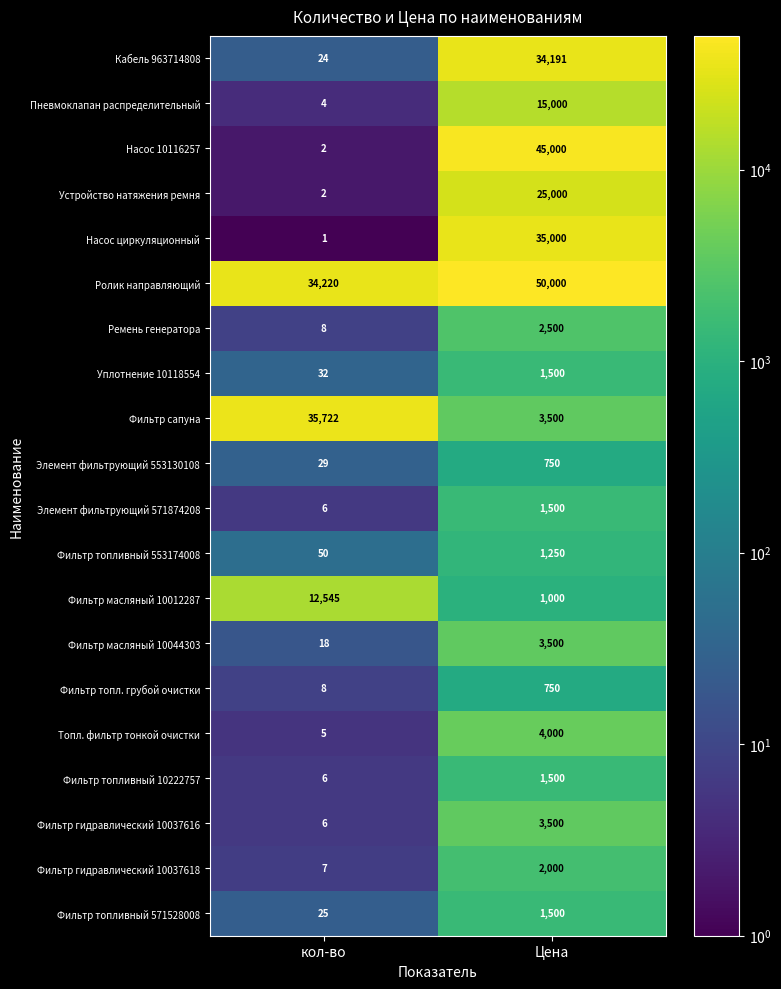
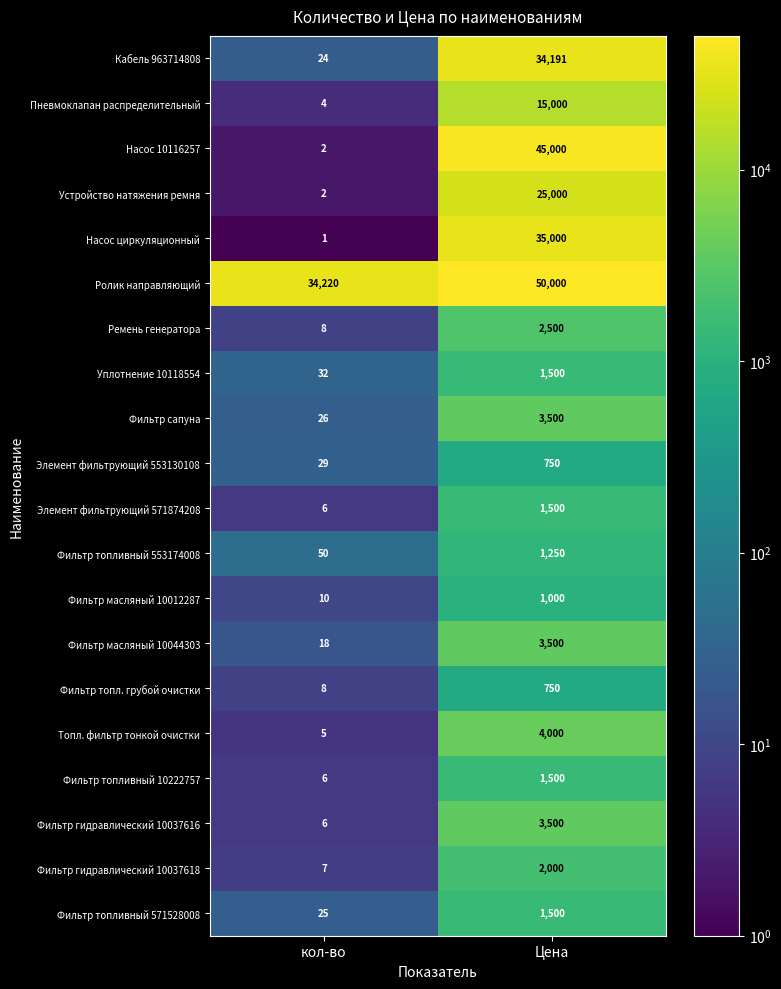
Фильтр сапуна, кол-во: 35,722 -> 26
Фильтр масляный 10012287, кол-во: 12,545 -> 10
